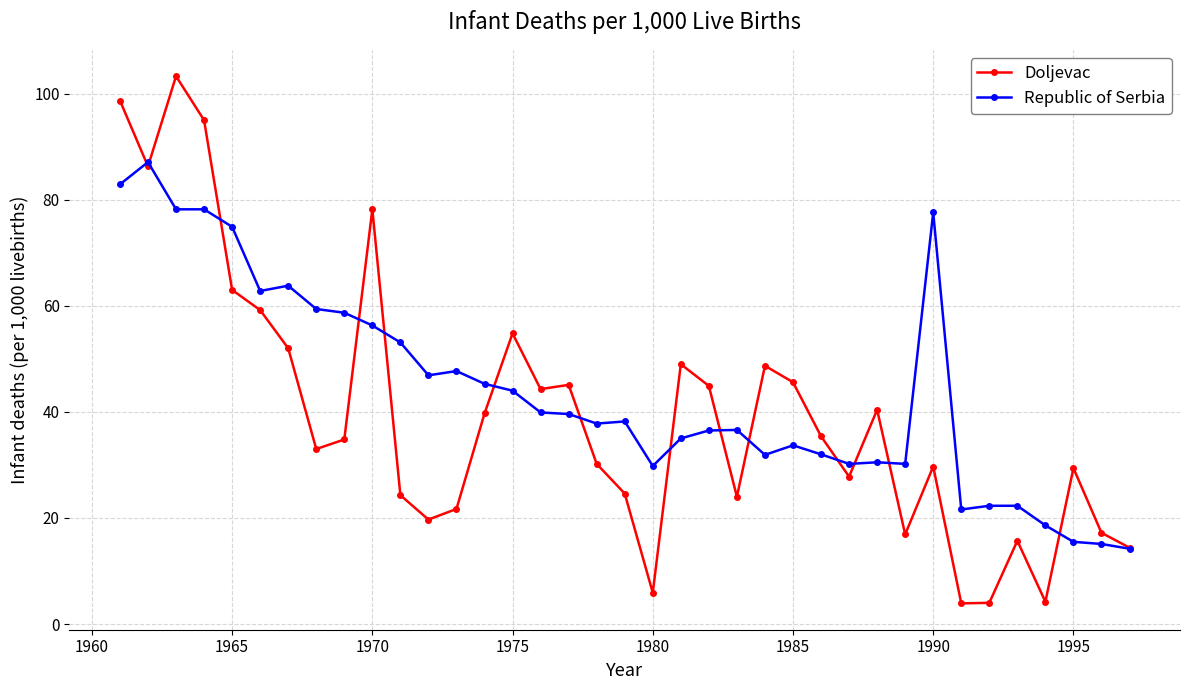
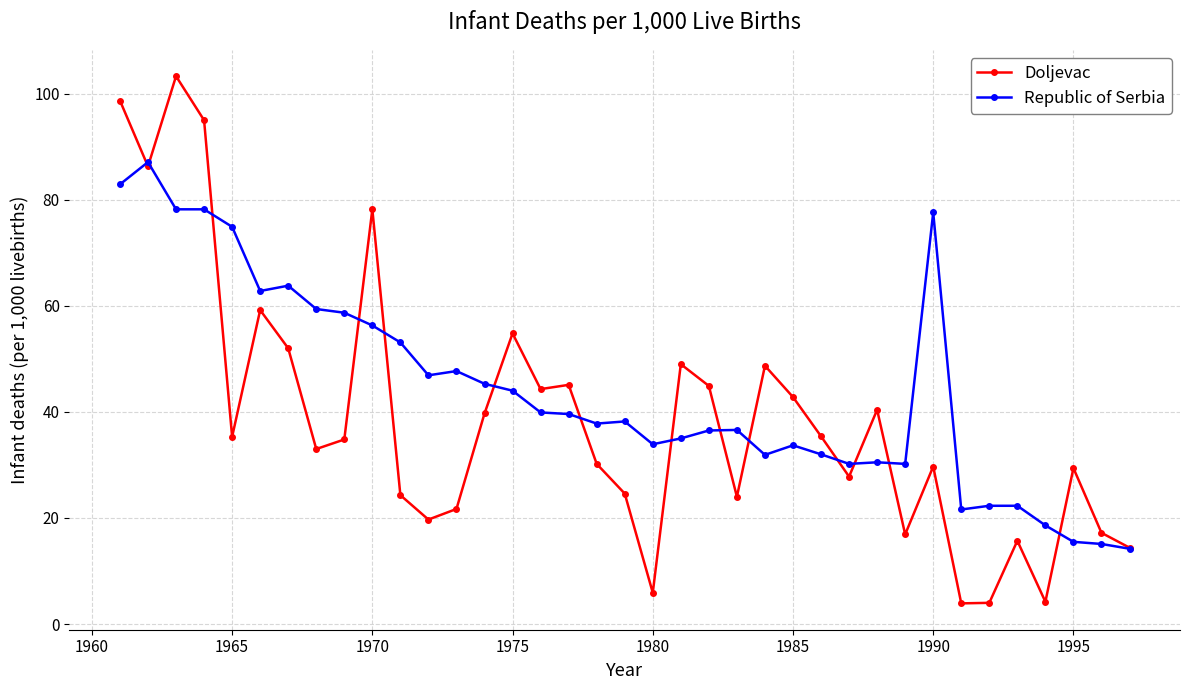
Doljevac, 1965: 63 -> 35
Republic of Serbia, 1980: 30 -> 34
Doljevac, 1985: 46 -> 43
